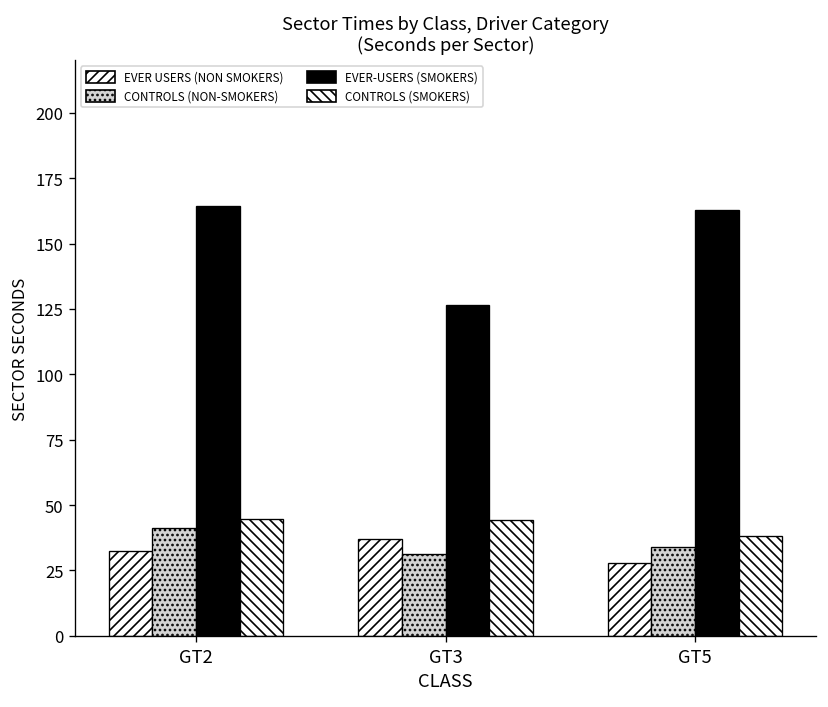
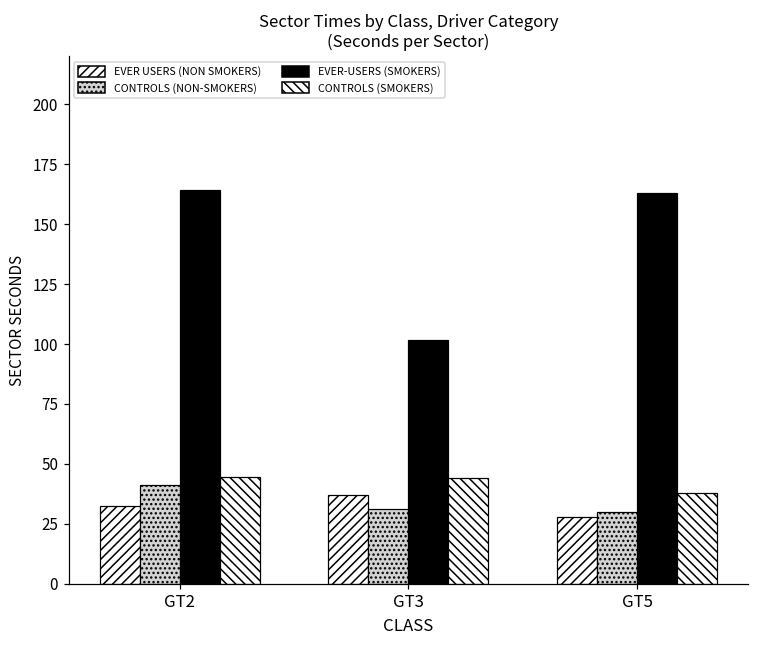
EVER-USERS (SMOKERS), GT3: 127 -> 102
CONTROLS (NON-SMOKERS), GT5: 34 -> 30
